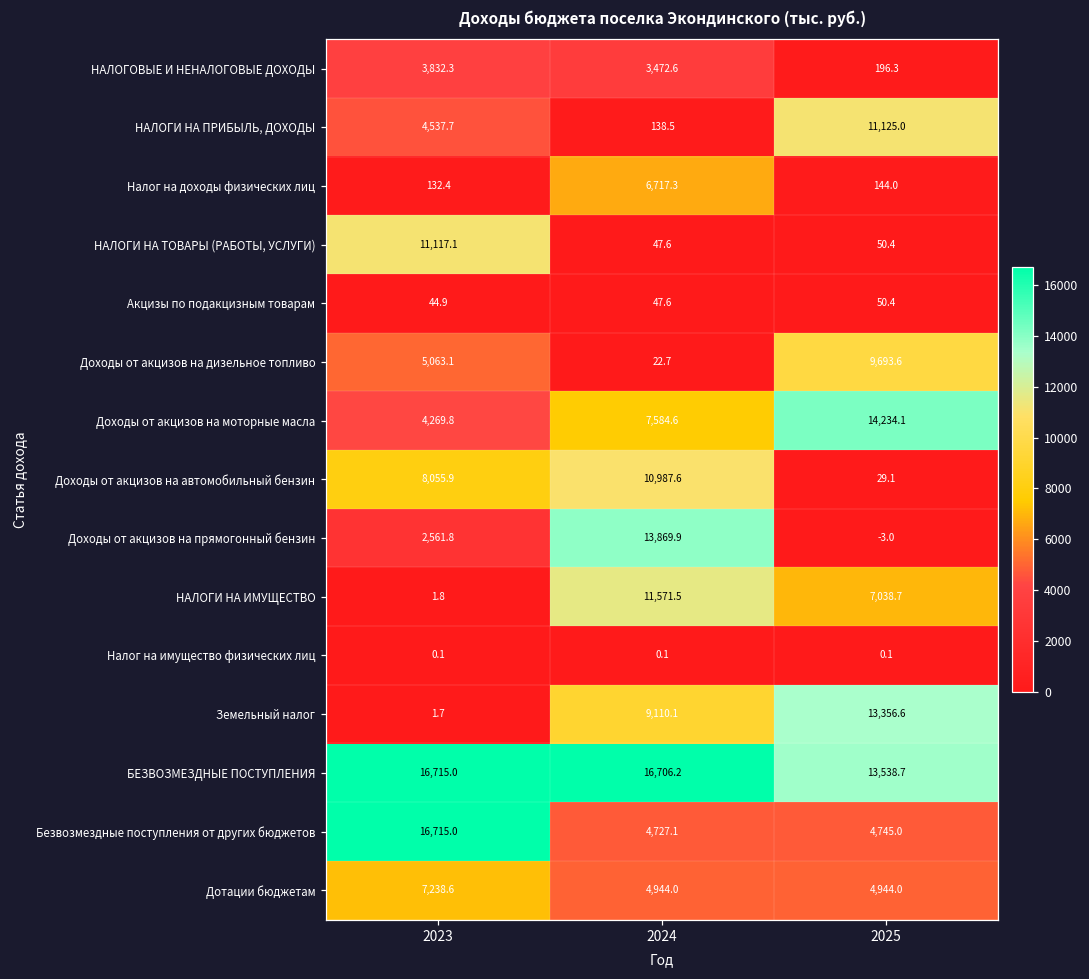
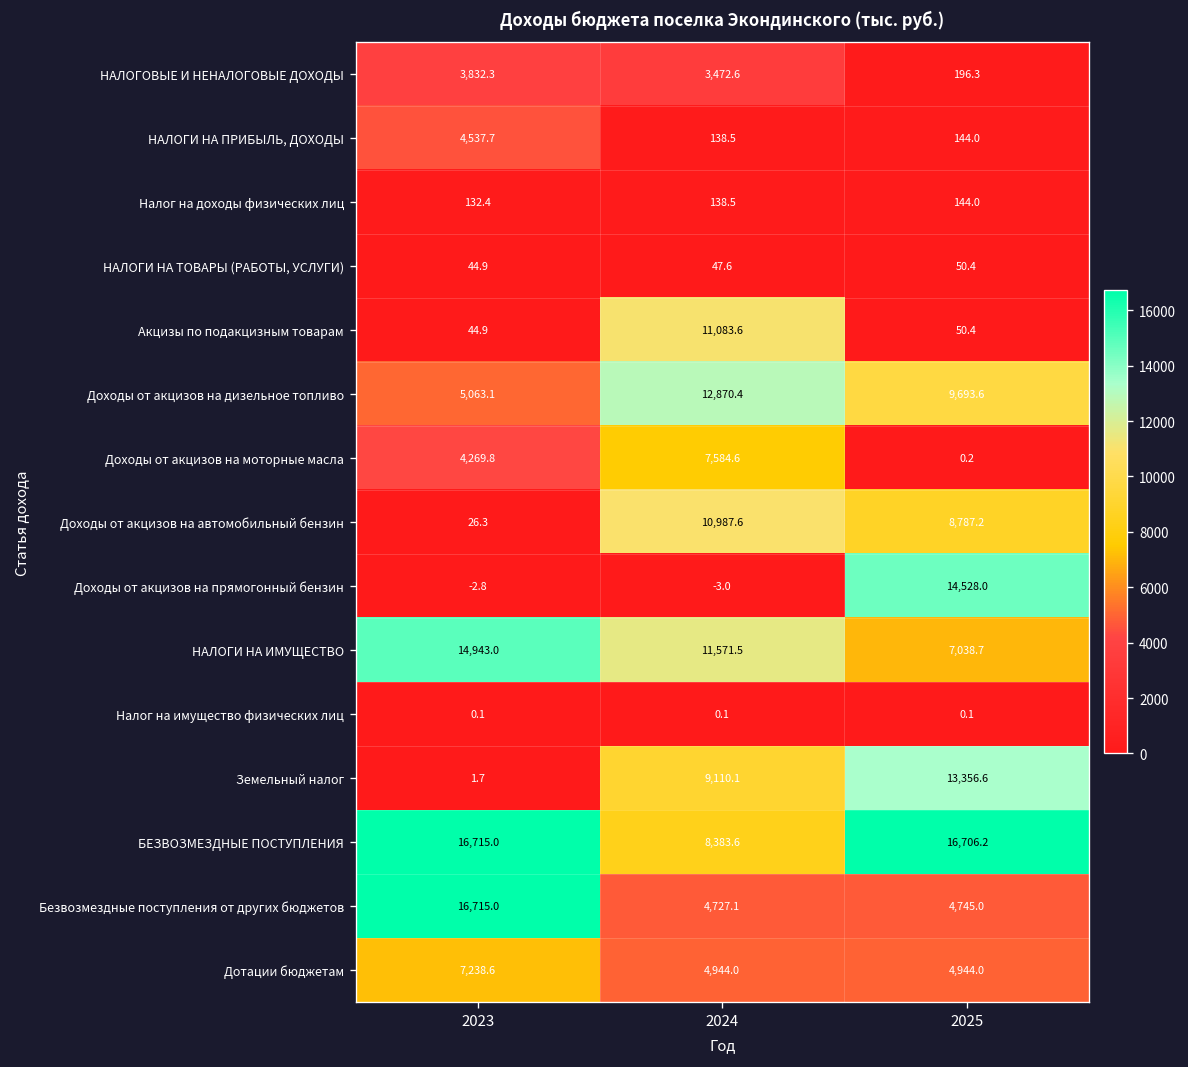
НАЛОГИ НА ПРИБЫЛЬ, ДОХОДЫ, 2025: 11,125.0 -> 144.0
Налог на доходы физических лиц, 2024: 6,717.3 -> 138.5
НАЛОГИ НА ТОВАРЫ (РАБОТЫ, УСЛУГИ), 2023: 11,117.1 -> 44.9
Акцизы по подакцизным товарам, 2024: 47.6 -> 11,083.6
Доходы от акцизов на дизельное топливо, 2024: 22.7 -> 12,870.4
Доходы от акцизов на моторные масла, 2025: 14,234.1 -> 0.2
Доходы от акцизов на автомобильный бензин, 2023: 8,055.9 -> 26.3
Доходы от акцизов на автомобильный бензин, 2025: 29.1 -> 8,787.2
Доходы от акцизов на прямогонный бензин, 2023: 2,561.8 -> -2.8
Доходы от акцизов на прямогонный бензин, 2024: 13,869.9 -> -3.0
Доходы от акцизов на прямогонный бензин, 2025: -3.0 -> 14,528.0
НАЛОГИ НА ИМУЩЕСТВО, 2023: 1.8 -> 14,943.0
БЕЗВОЗМЕЗДНЫЕ ПОСТУПЛЕНИЯ, 2024: 16,706.2 -> 8,383.6
БЕЗВОЗМЕЗДНЫЕ ПОСТУПЛЕНИЯ, 2025: 13,538.7 -> 16,706.2
